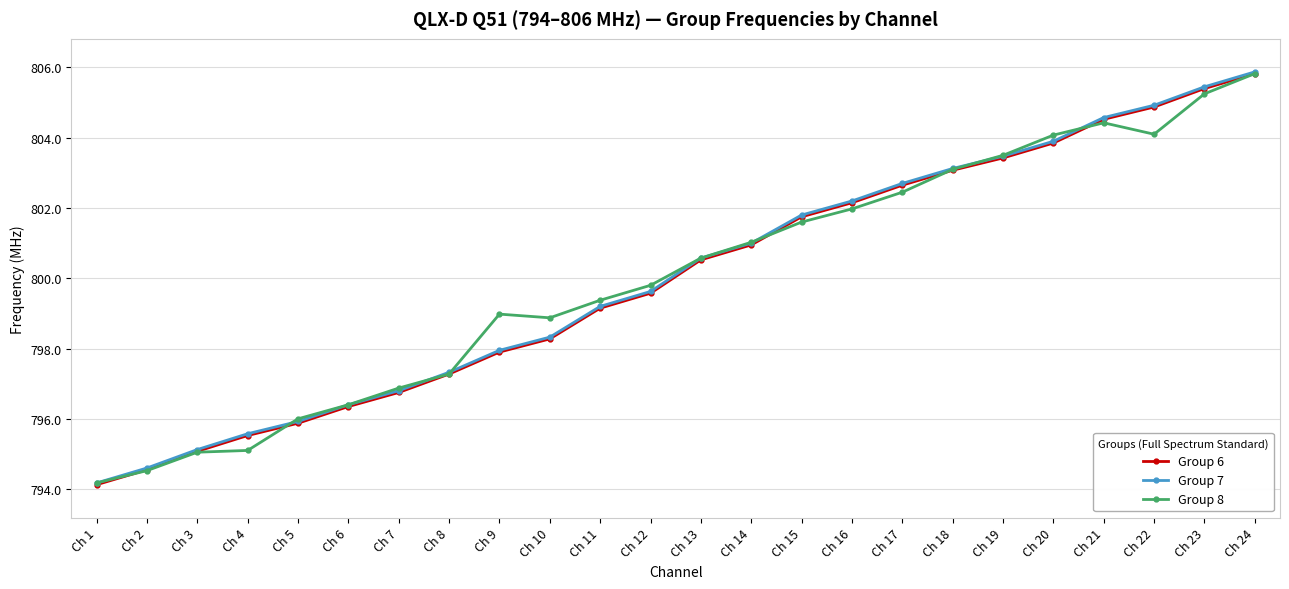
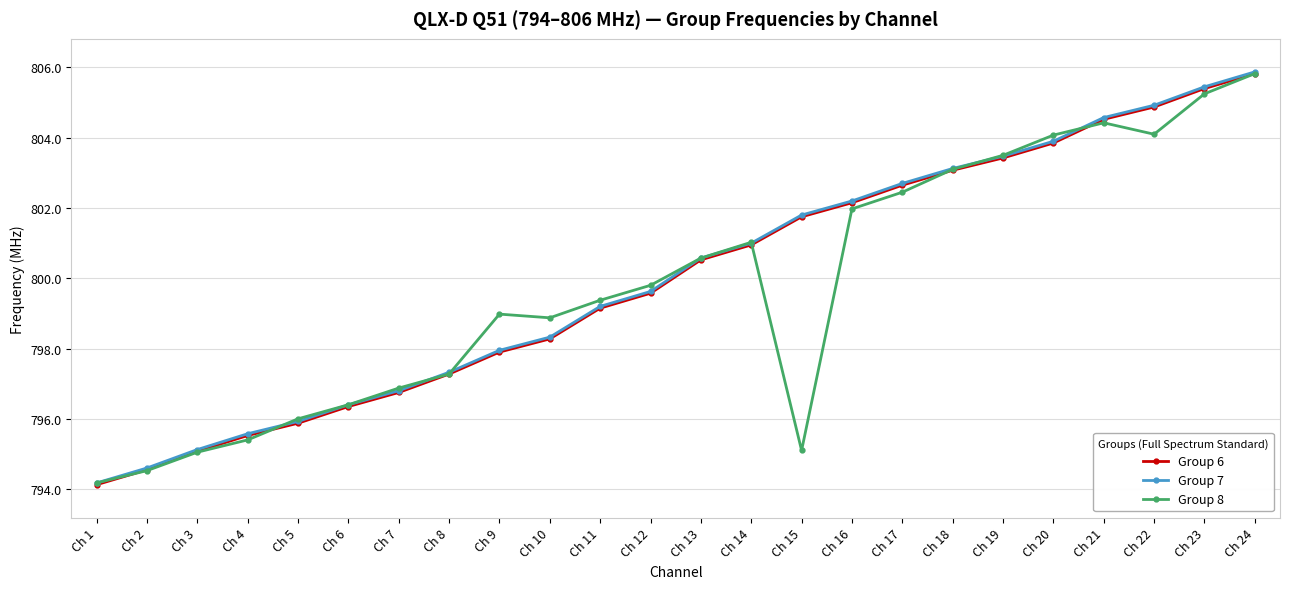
Group 8, Ch 4: 795.1 -> 795.4
Group 8, Ch 15: 801.6 -> 795.1
